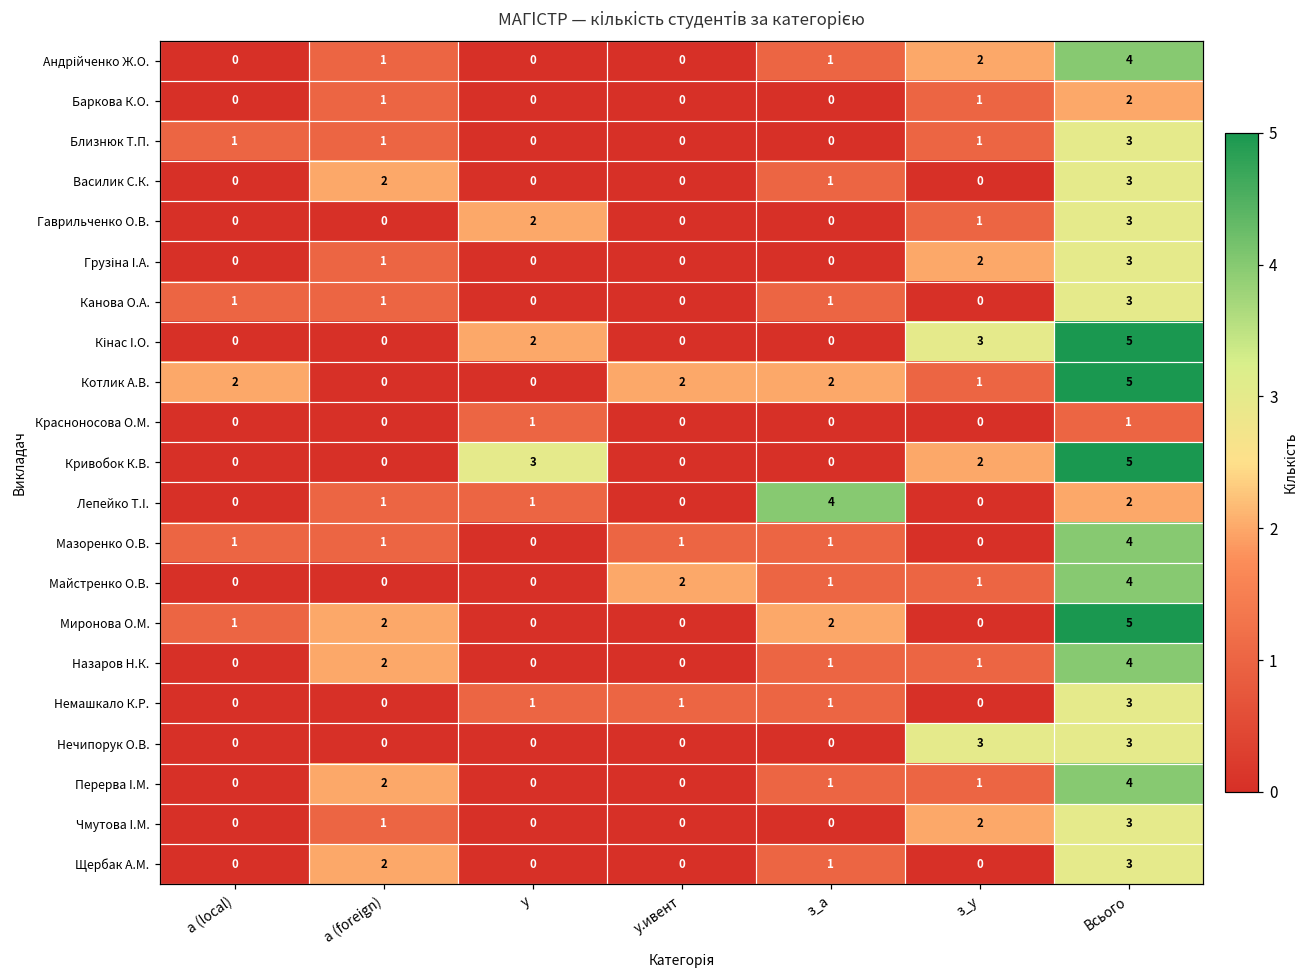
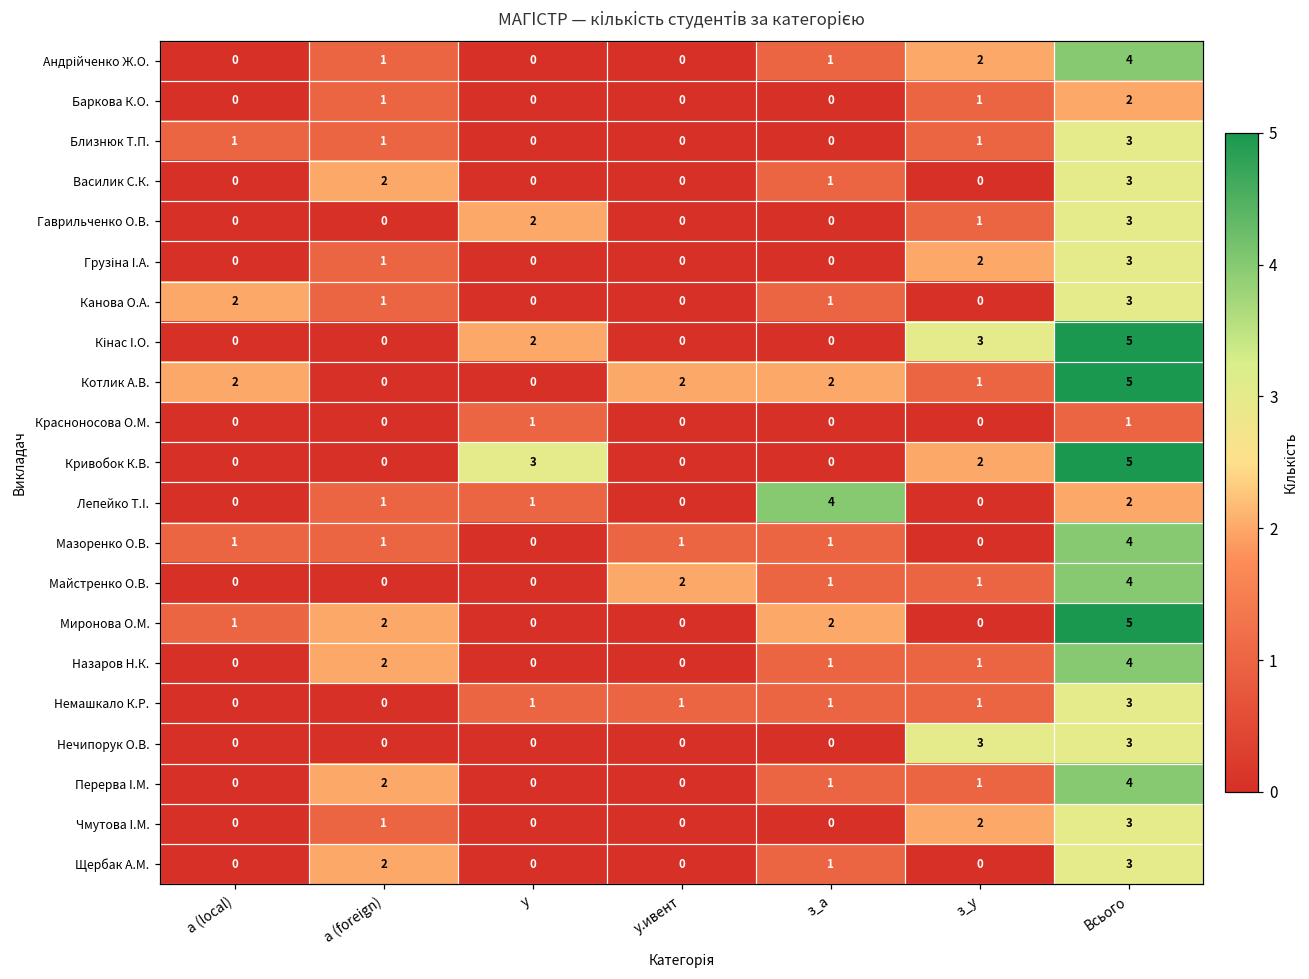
Канова О.А., а (local): 1 -> 2
Немашкало К.Р., з_у: 0 -> 1
